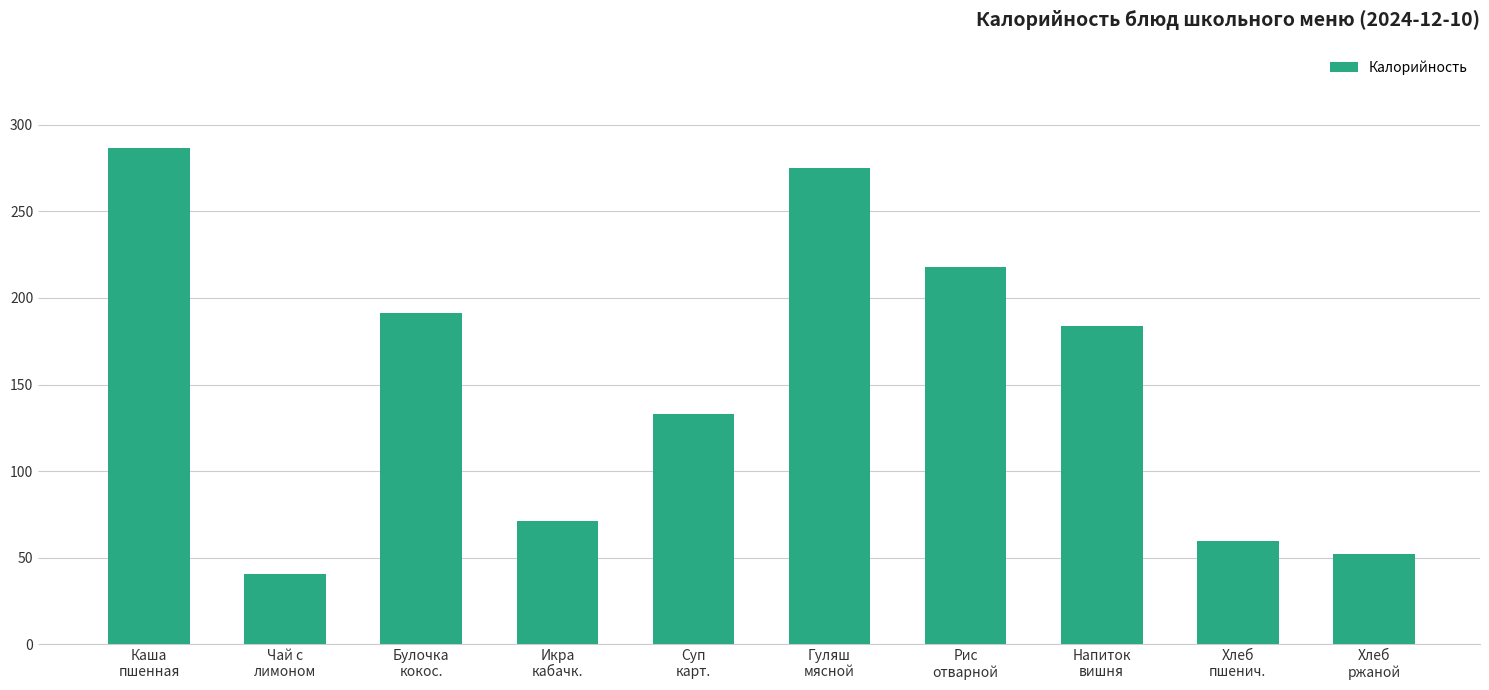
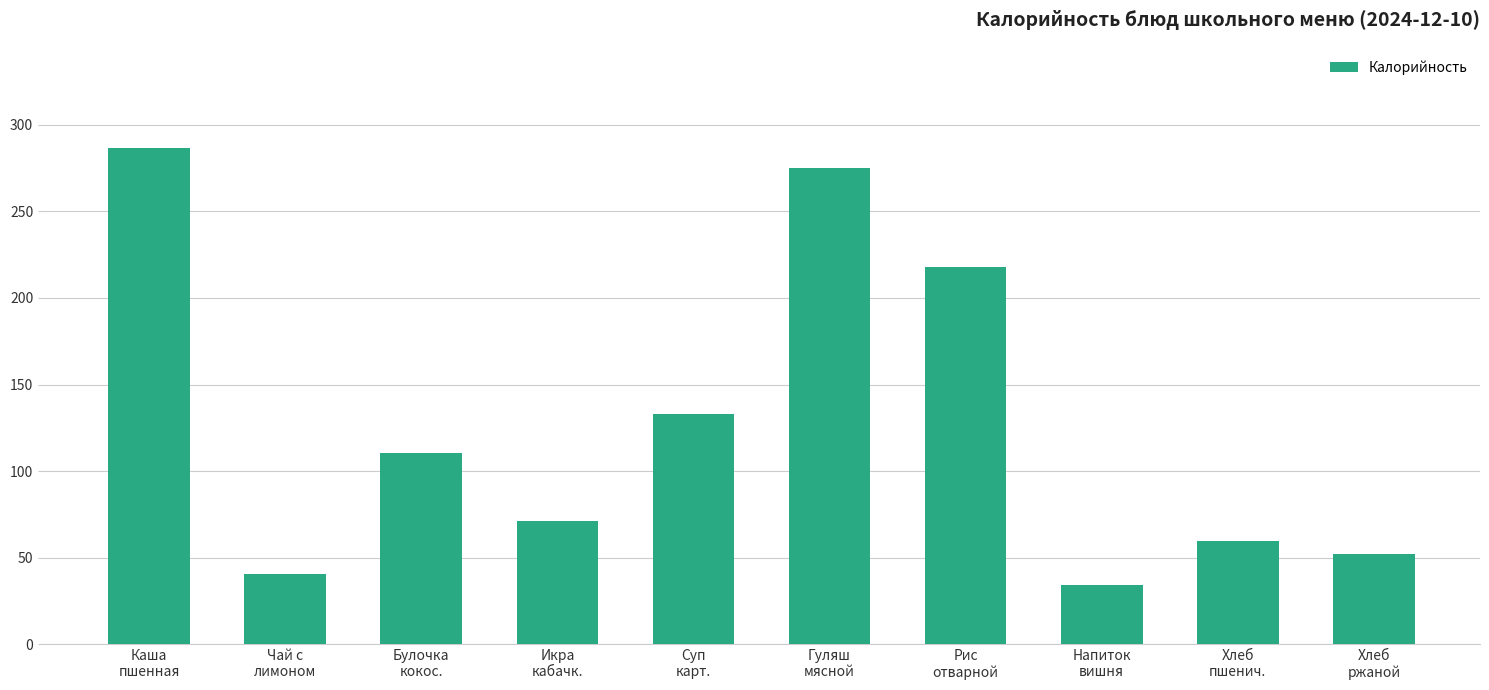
Булочка кокос.: 191 -> 111
Напиток вишня: 184 -> 34
